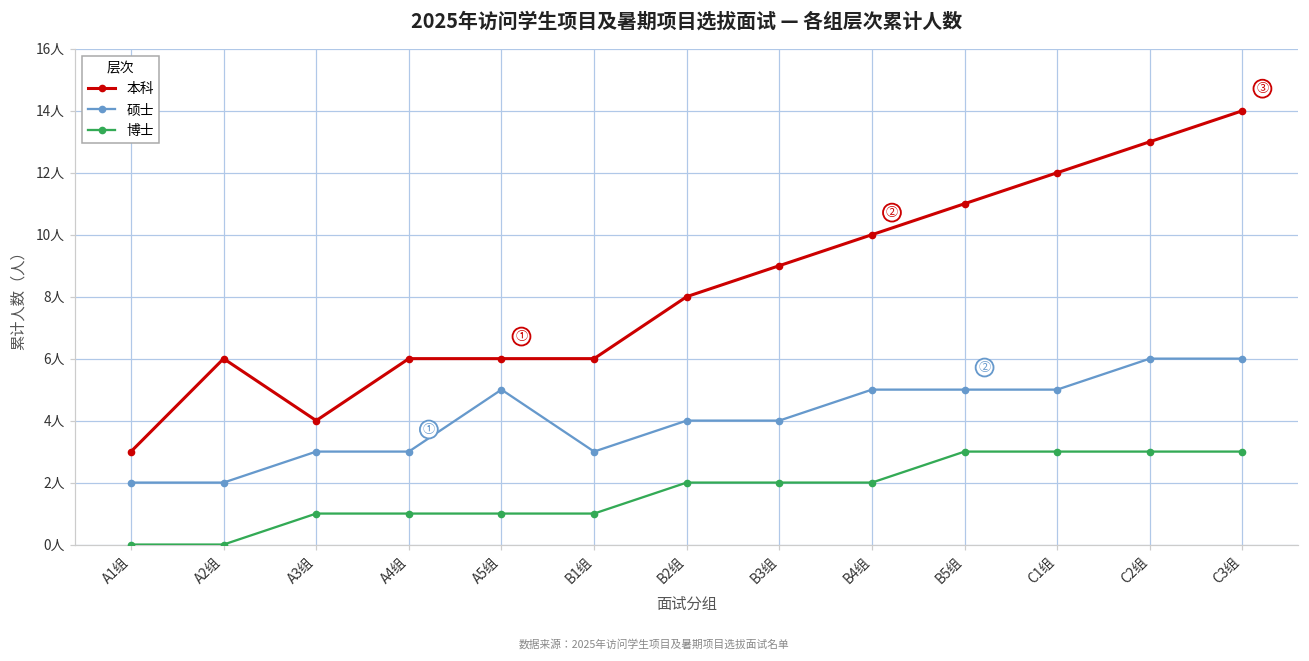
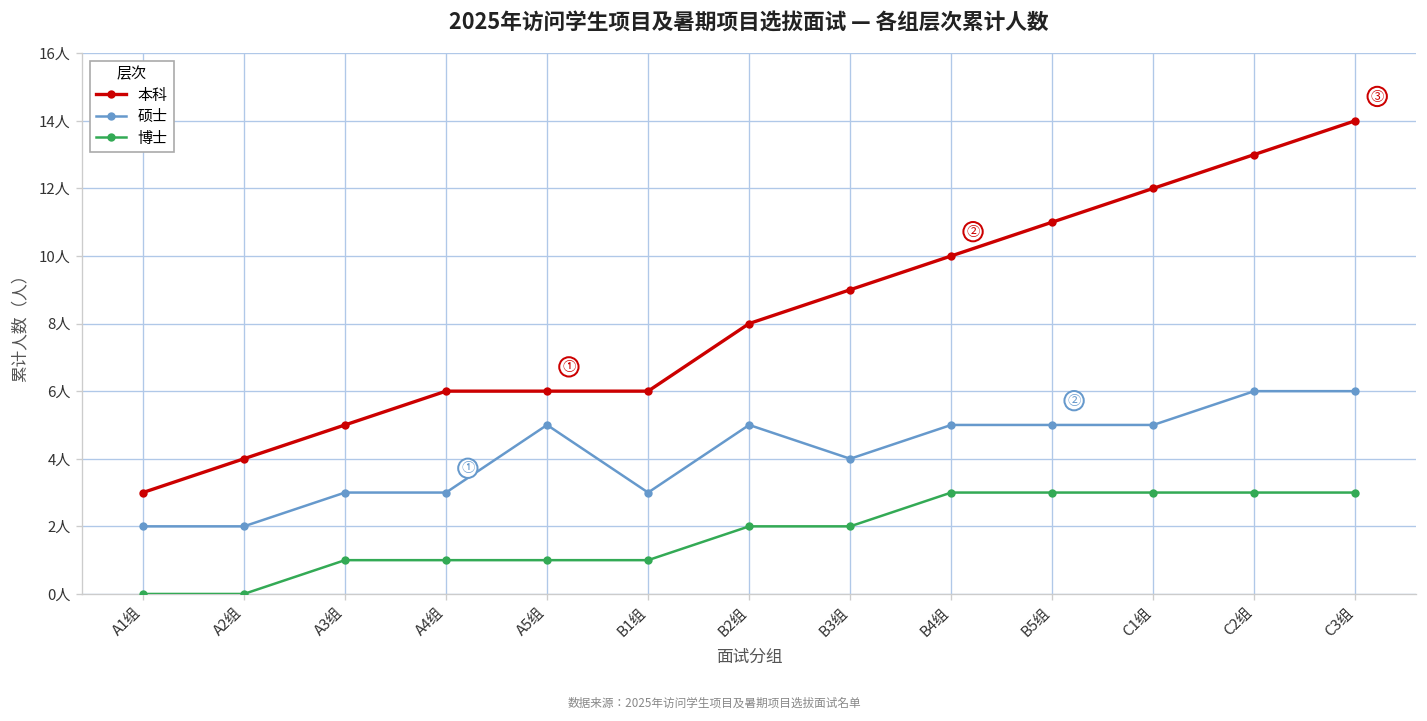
本科, A2组: 6人 -> 4人
本科, A3组: 4人 -> 5人
硕士, B2组: 4人 -> 5人
博士, B4组: 2人 -> 3人
